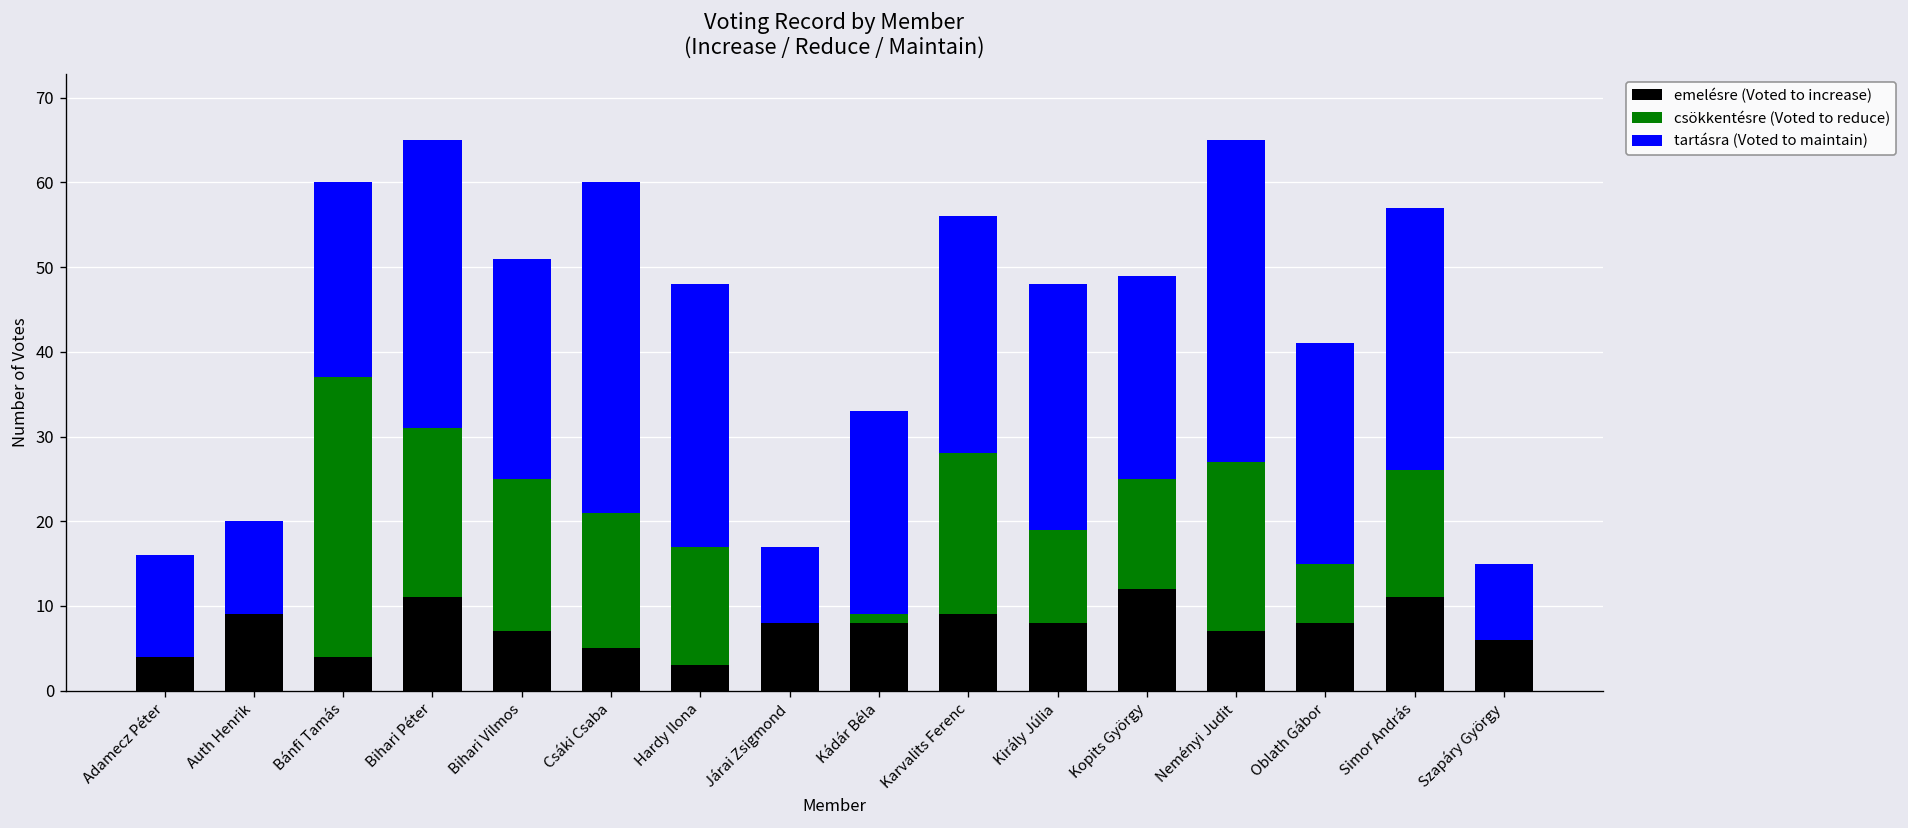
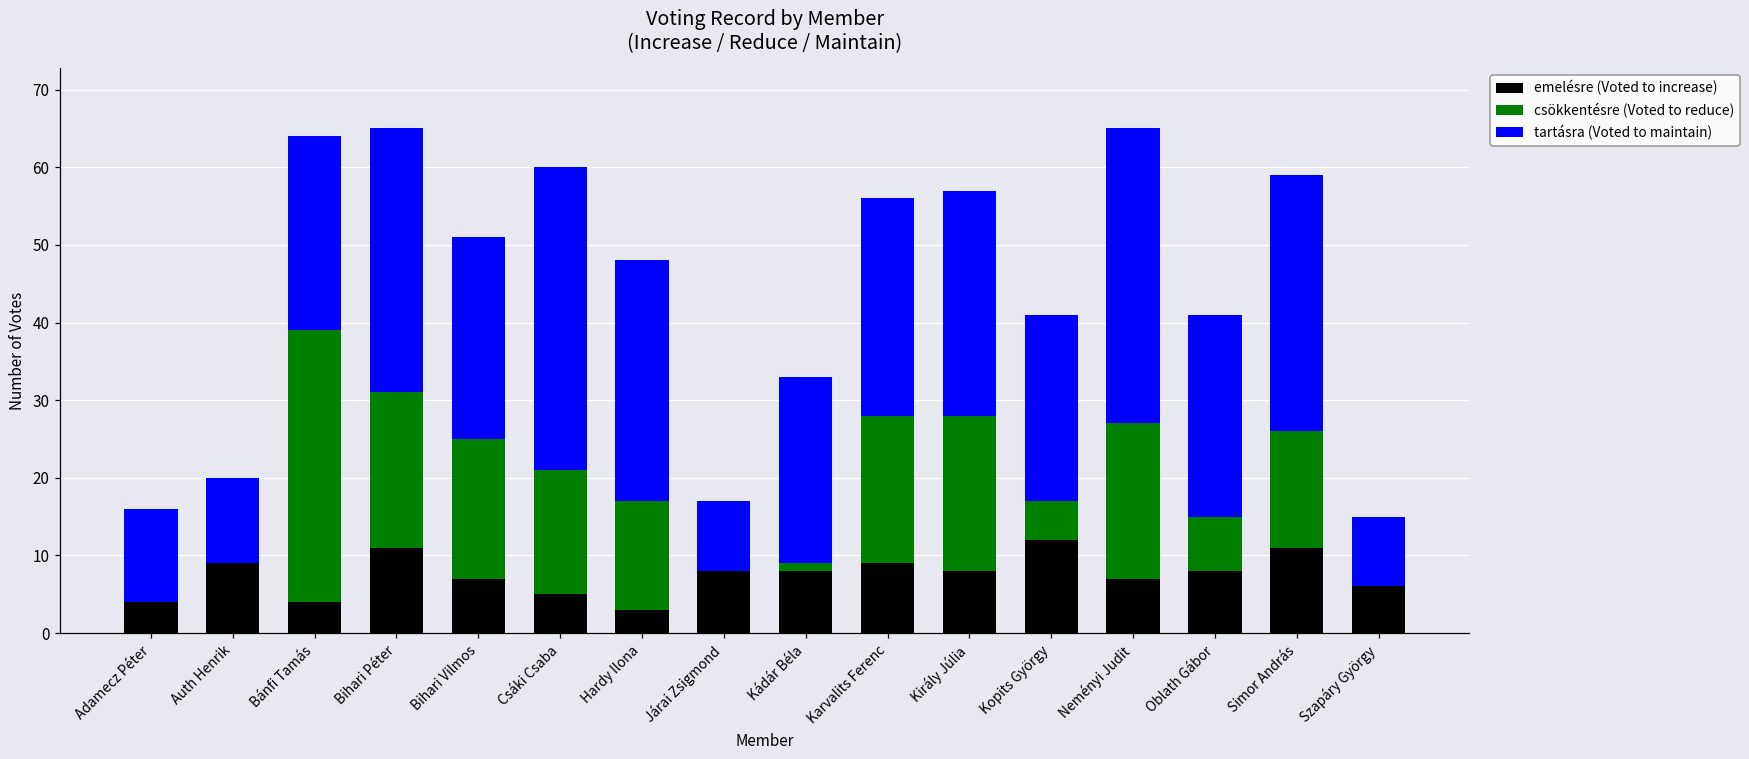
csökkentésre (Voted to reduce), Bánfi Tamás: 33 -> 35
tartásra (Voted to maintain), Bánfi Tamás: 23 -> 25
csökkentésre (Voted to reduce), Király Júlia: 11 -> 20
csökkentésre (Voted to reduce), Kopits György: 13 -> 5
tartásra (Voted to maintain), Simor András: 31 -> 33
